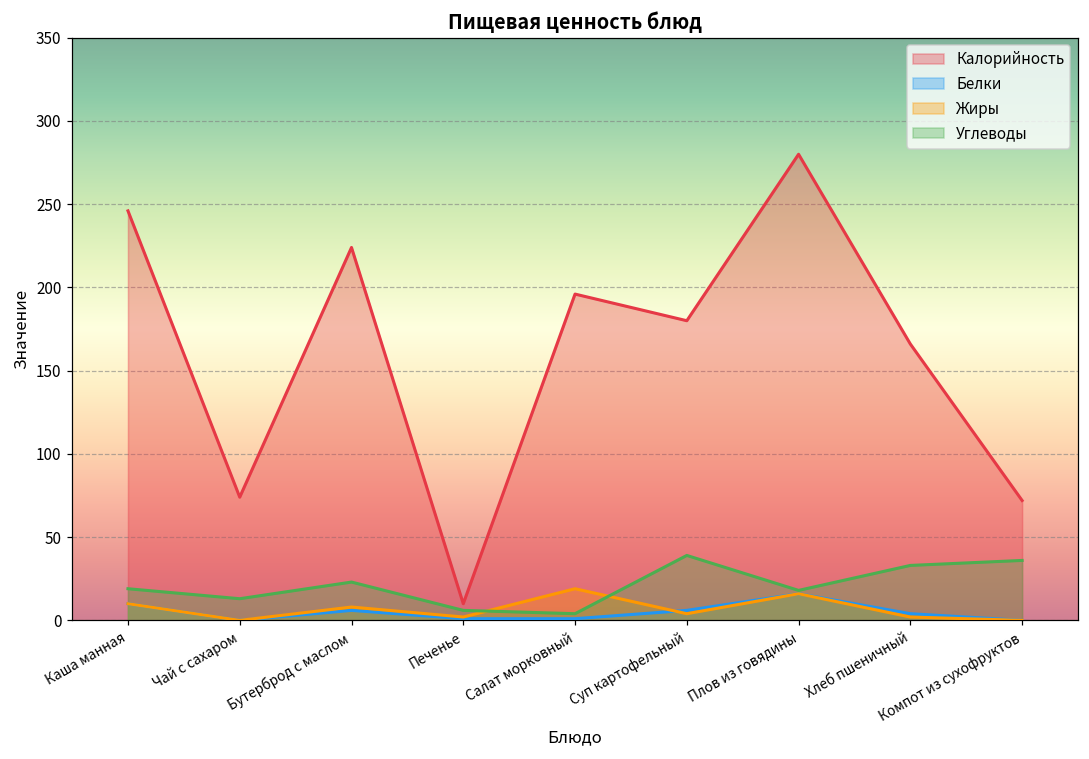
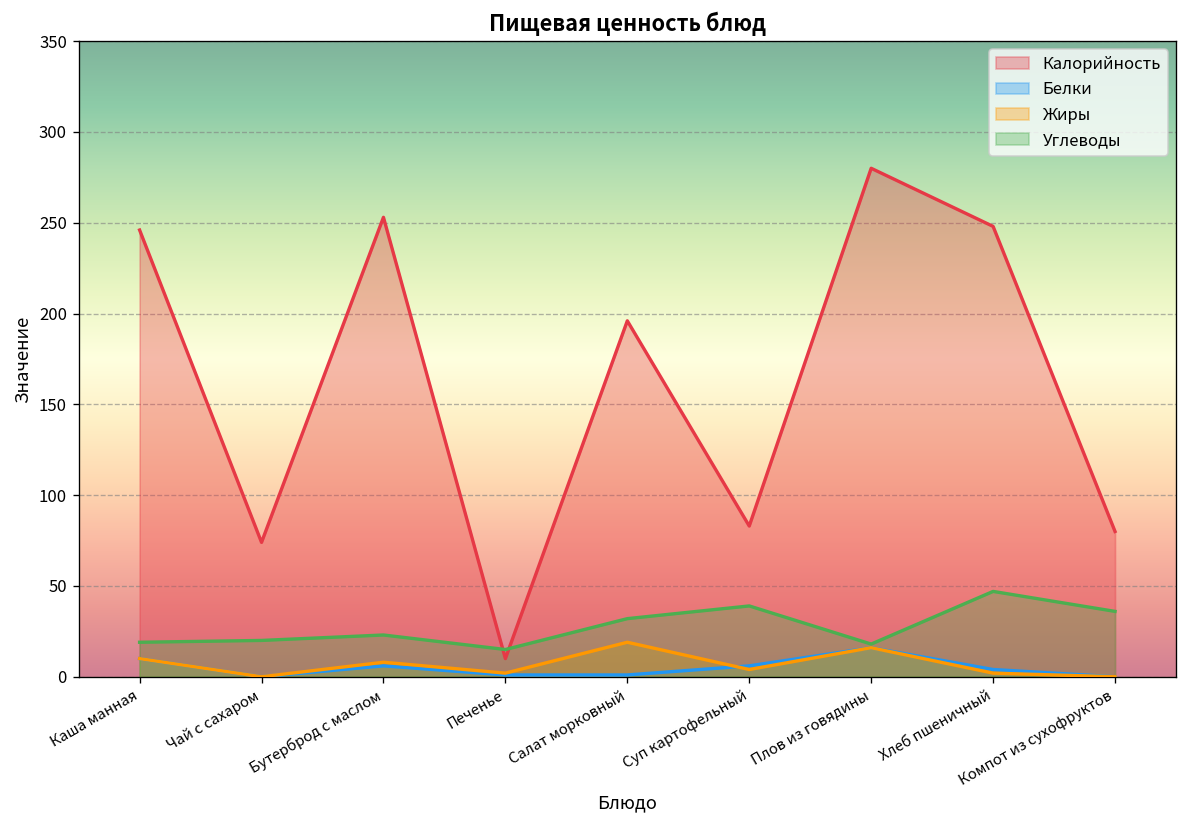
Углеводы, Чай с сахаром: 13 -> 20
Калорийность, Бутерброд с маслом: 224 -> 253
Углеводы, Печенье: 6 -> 15
Углеводы, Салат морковный: 4 -> 32
Калорийность, Суп картофельный: 180 -> 83
Калорийность, Хлеб пшеничный: 166 -> 248
Углеводы, Хлеб пшеничный: 33 -> 47
Калорийность, Компот из сухофруктов: 72 -> 80
